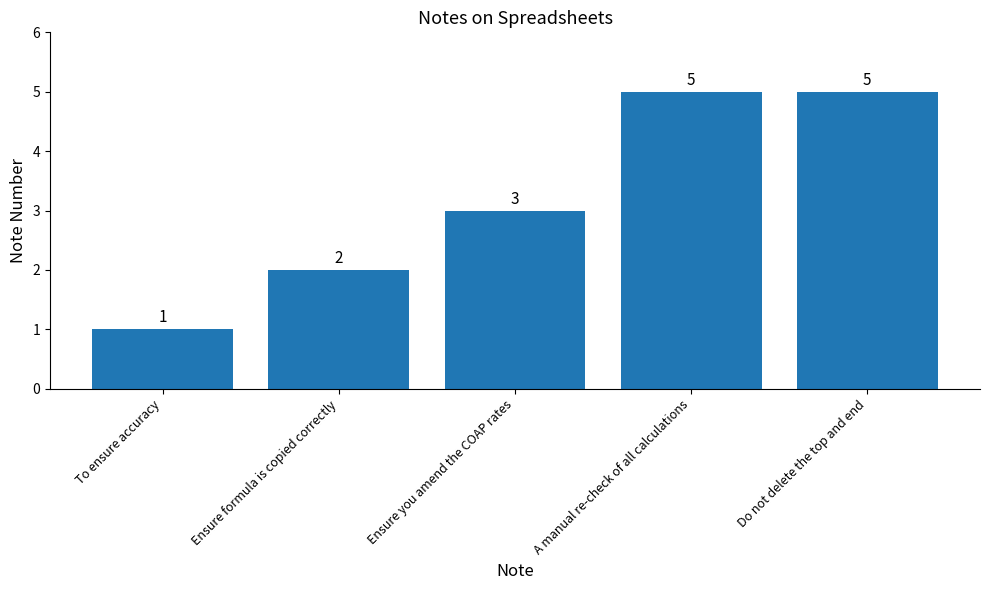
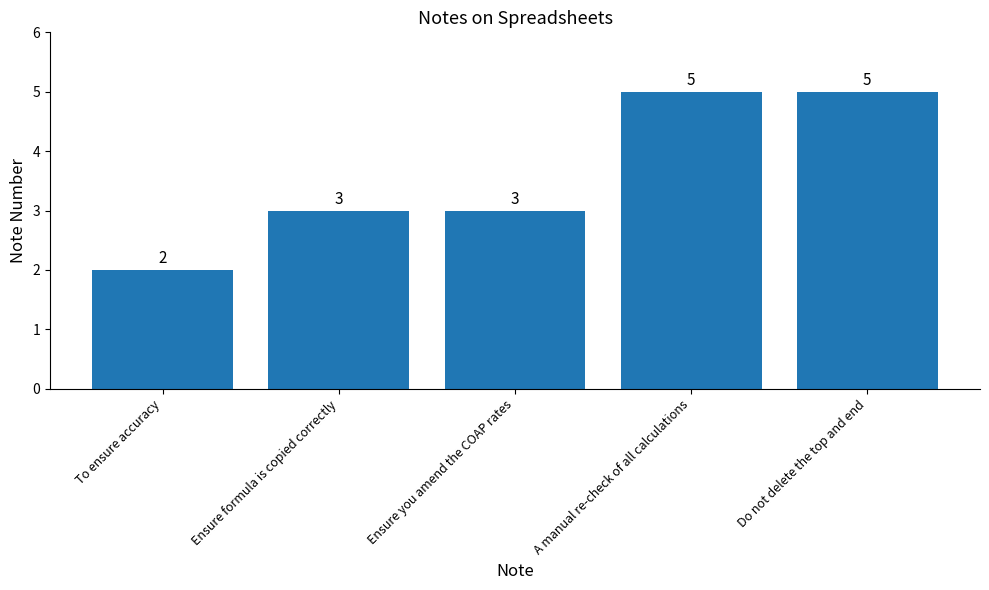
To ensure accuracy: 1 -> 2
Ensure formula is copied correctly: 2 -> 3
